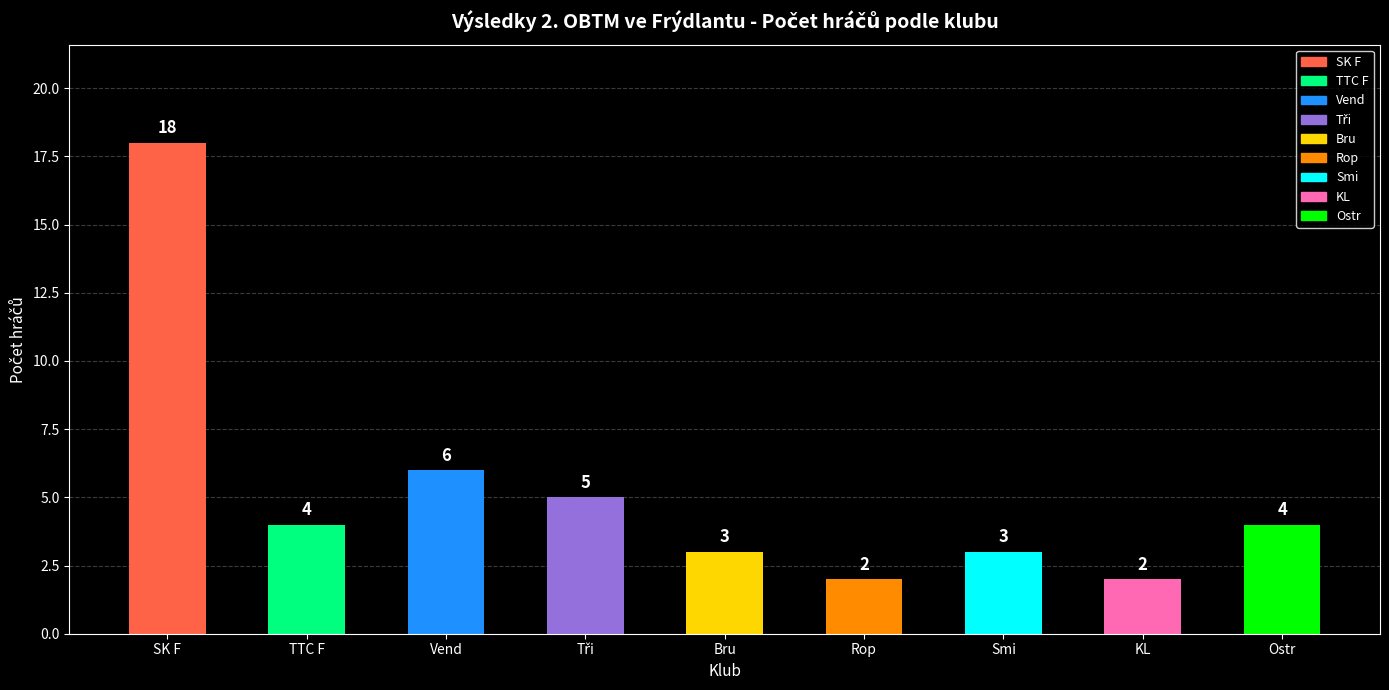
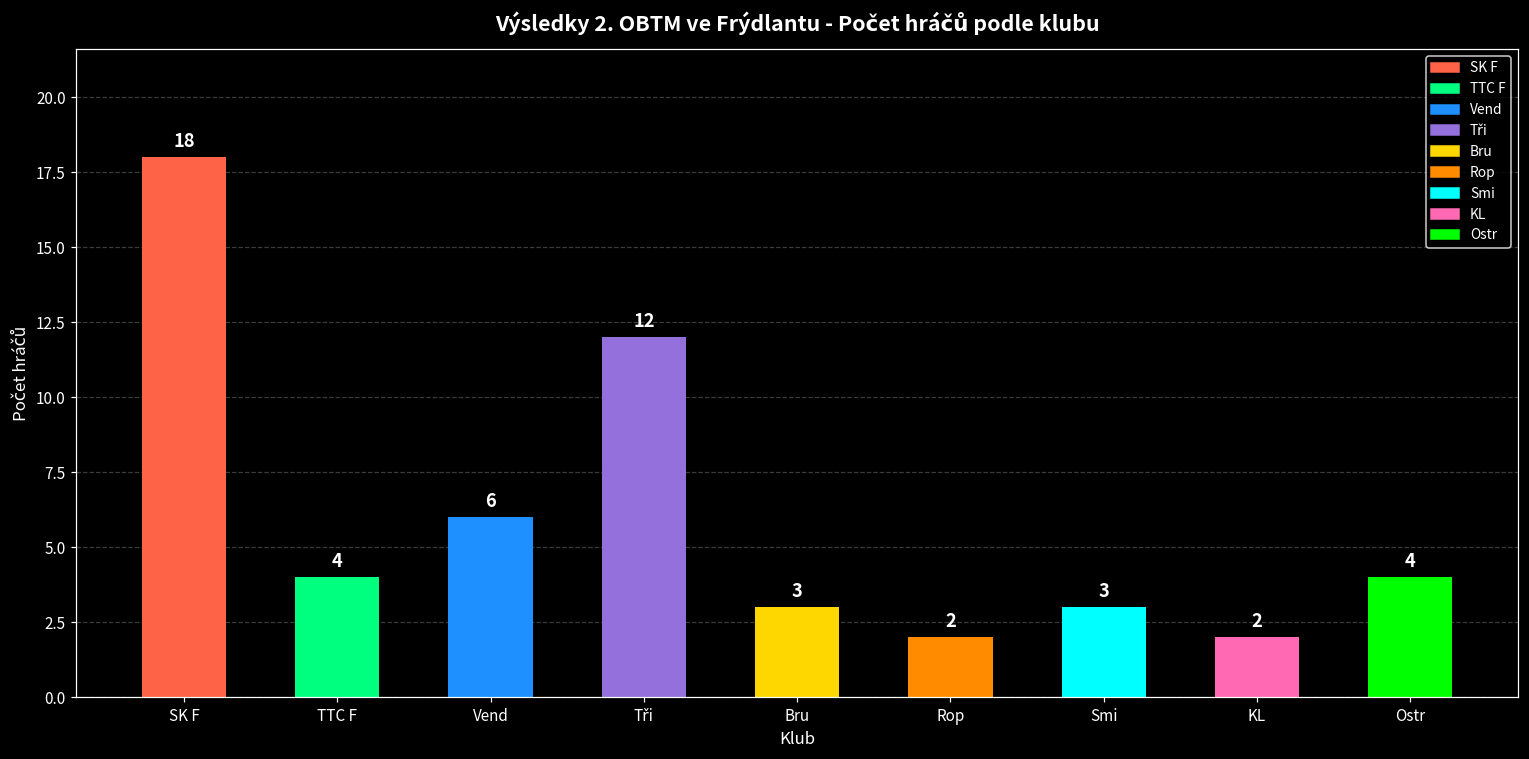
Tři: 5 -> 12
